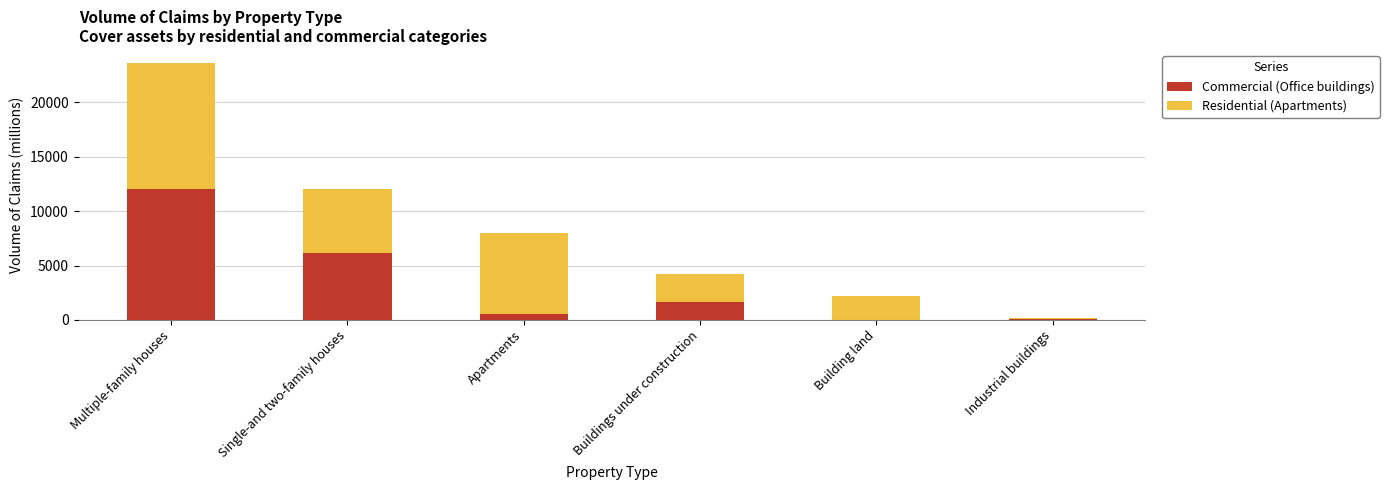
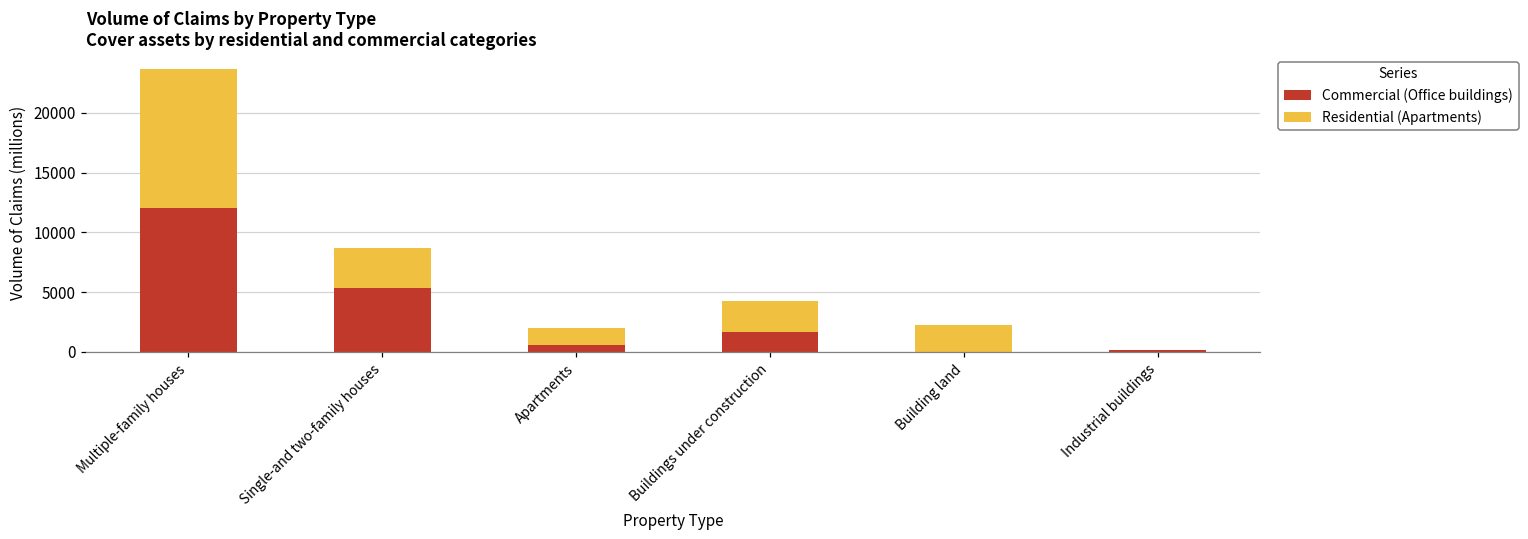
Commercial (Office buildings), Single-and two-family houses: 6100 -> 5300
Residential (Apartments), Single-and two-family houses: 5900 -> 3400
Residential (Apartments), Apartments: 7500 -> 1500
